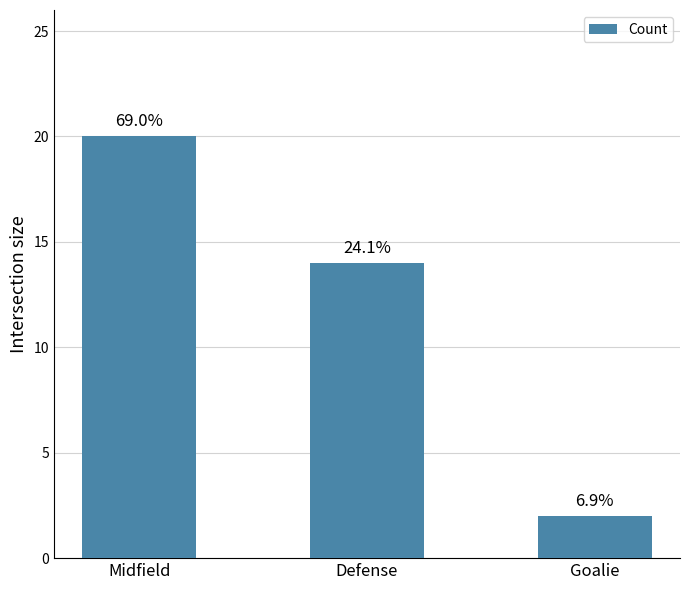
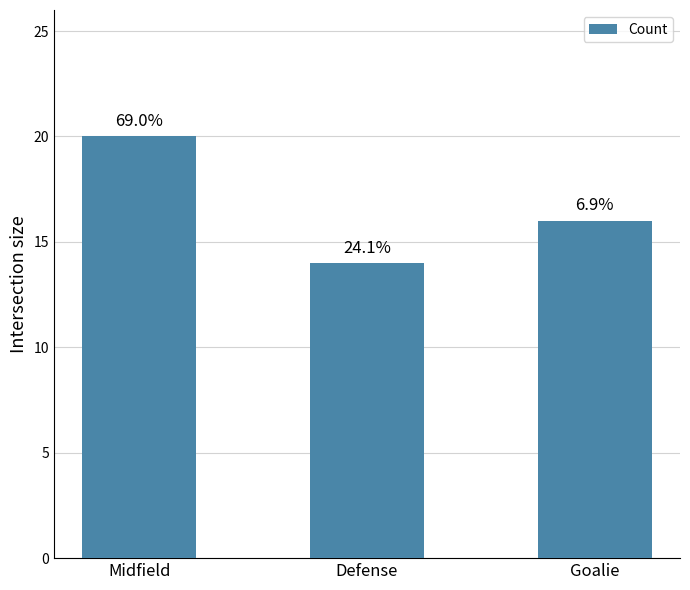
Goalie: 2 -> 16
